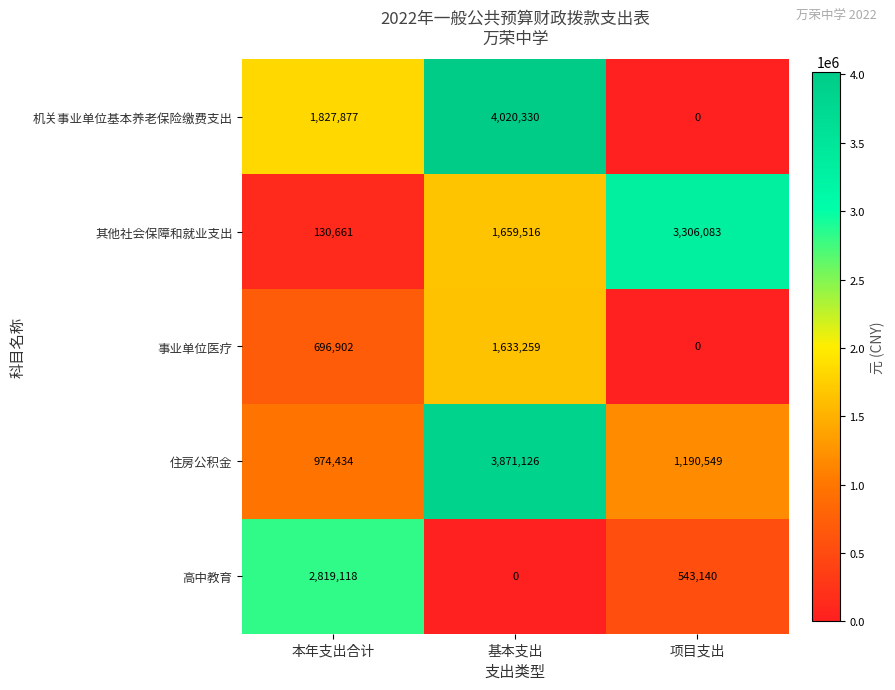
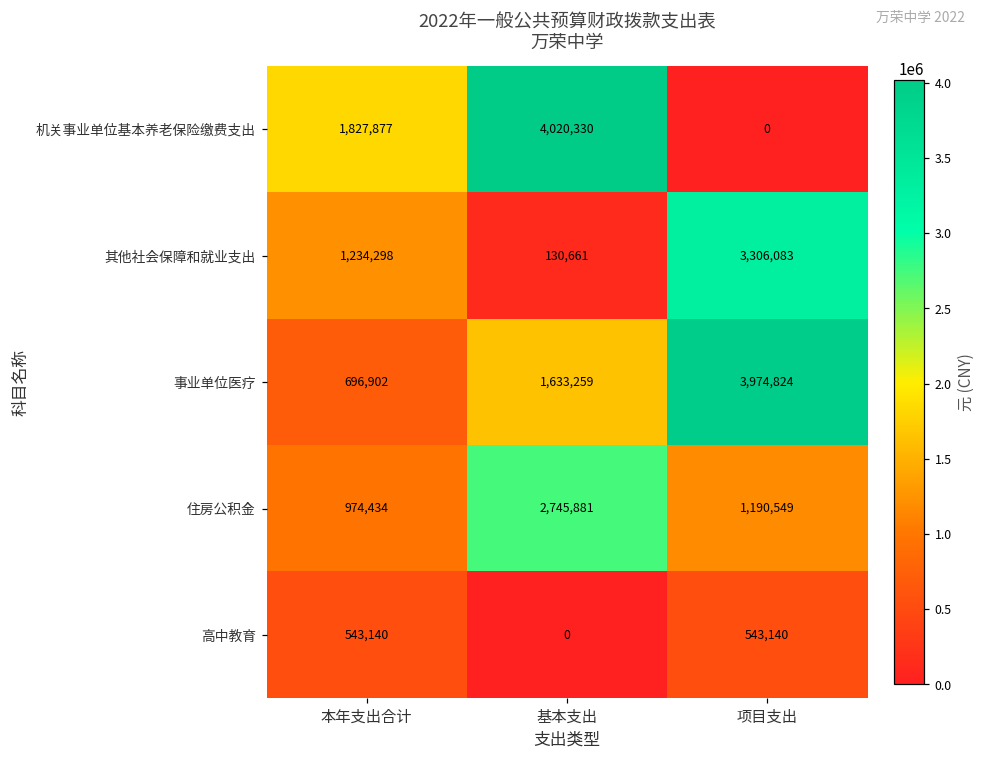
其他社会保障和就业支出, 本年支出合计: 130,661 -> 1,234,298
其他社会保障和就业支出, 基本支出: 1,659,516 -> 130,661
事业单位医疗, 项目支出: 0 -> 3,974,824
住房公积金, 基本支出: 3,871,126 -> 2,745,881
高中教育, 本年支出合计: 2,819,118 -> 543,140
